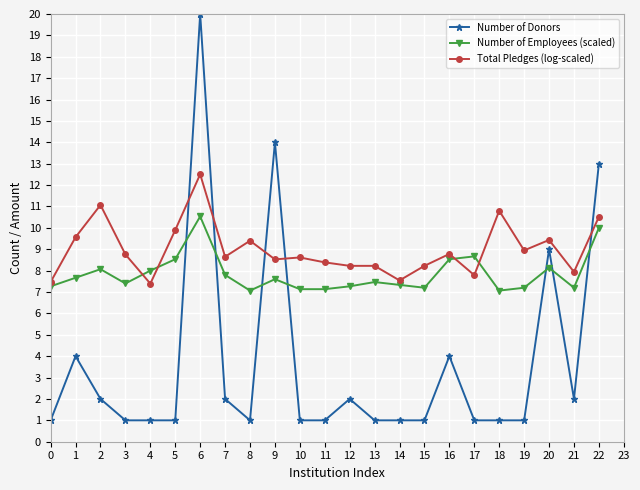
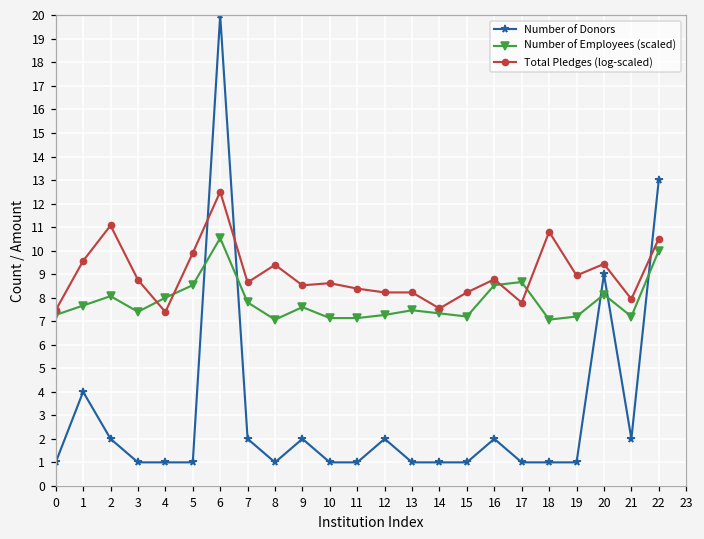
Number of Donors, 9: 14 -> 2
Number of Donors, 16: 4 -> 2
